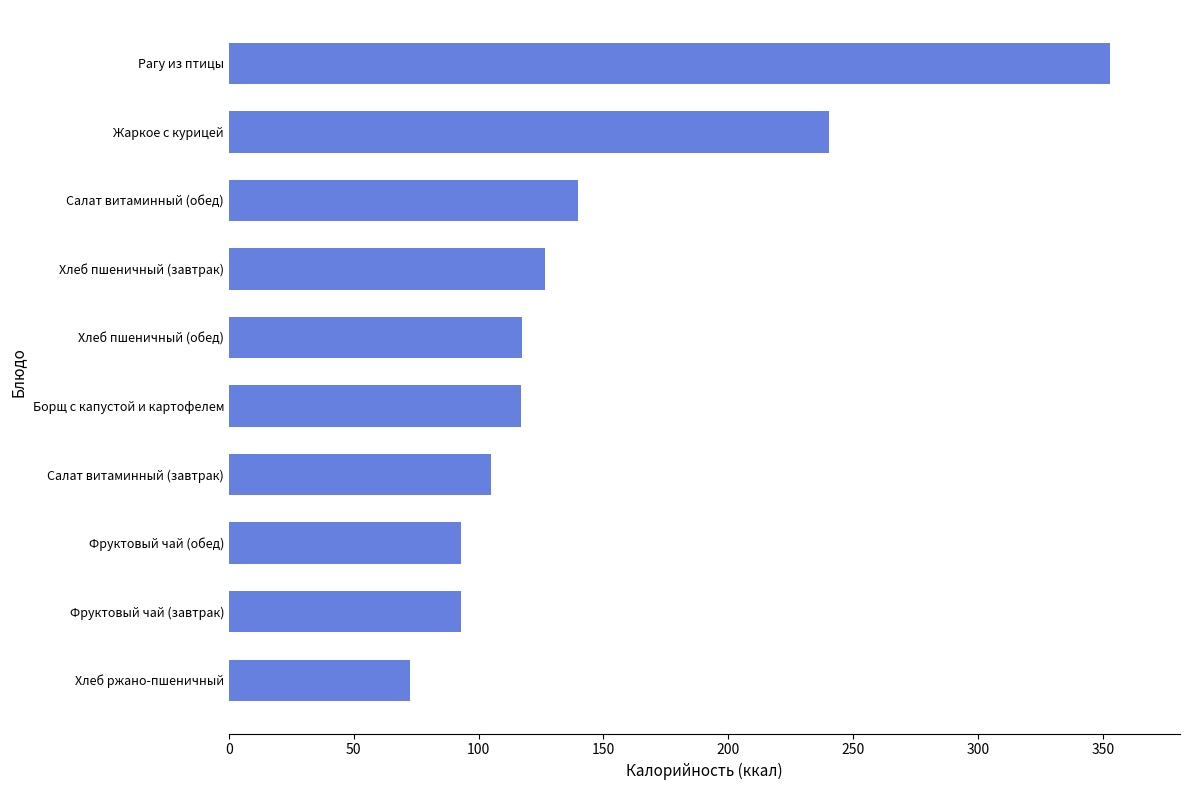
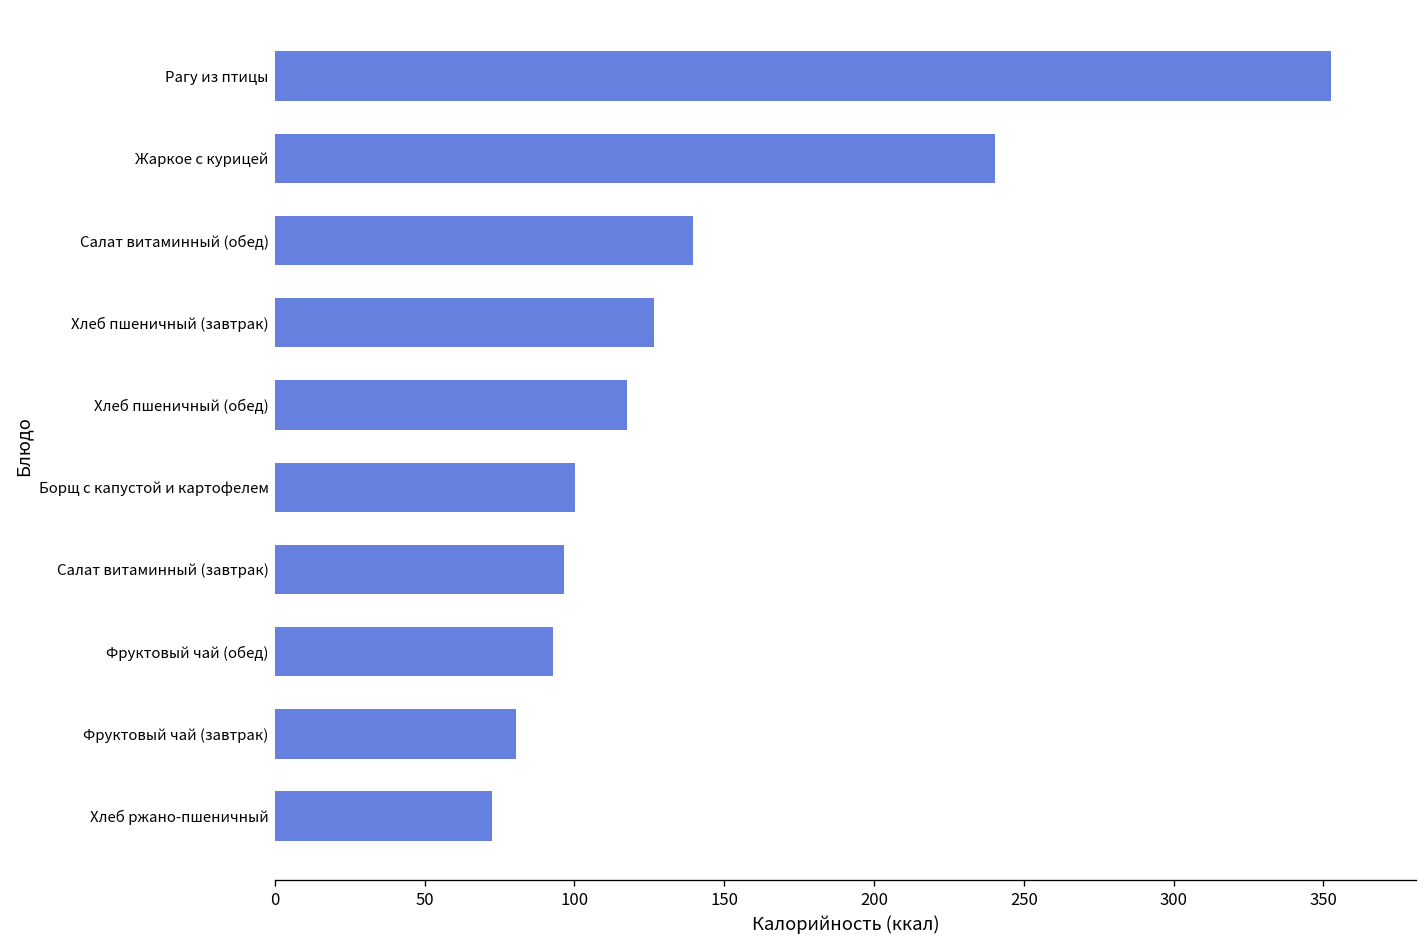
Борщ с капустой и картофелем: 117 -> 100
Салат витаминный (завтрак): 105 -> 97
Фруктовый чай (завтрак): 93 -> 80
